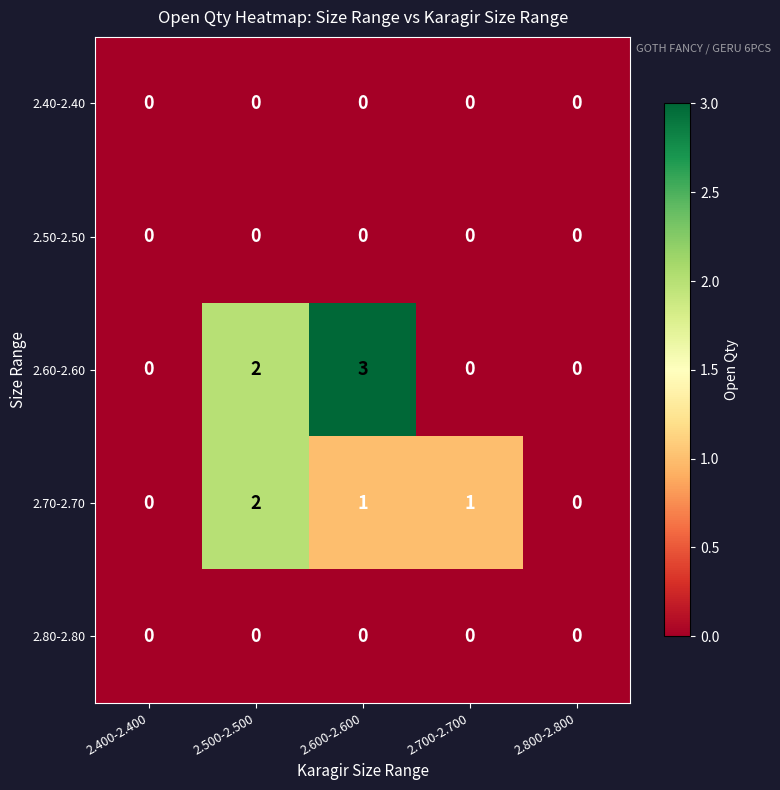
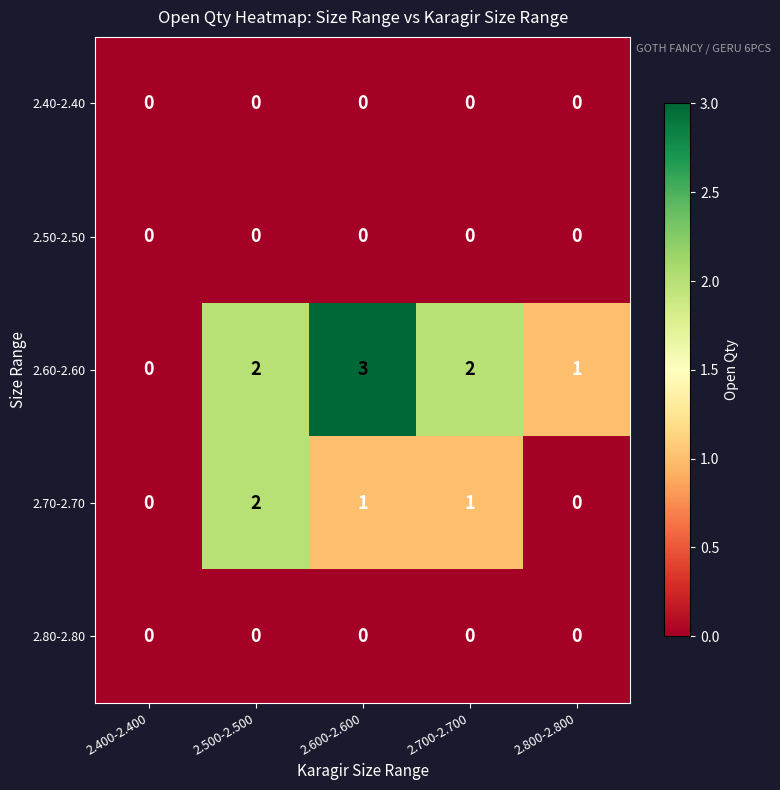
2.60-2.60, 2.700-2.700: 0 -> 2
2.60-2.60, 2.800-2.800: 0 -> 1
